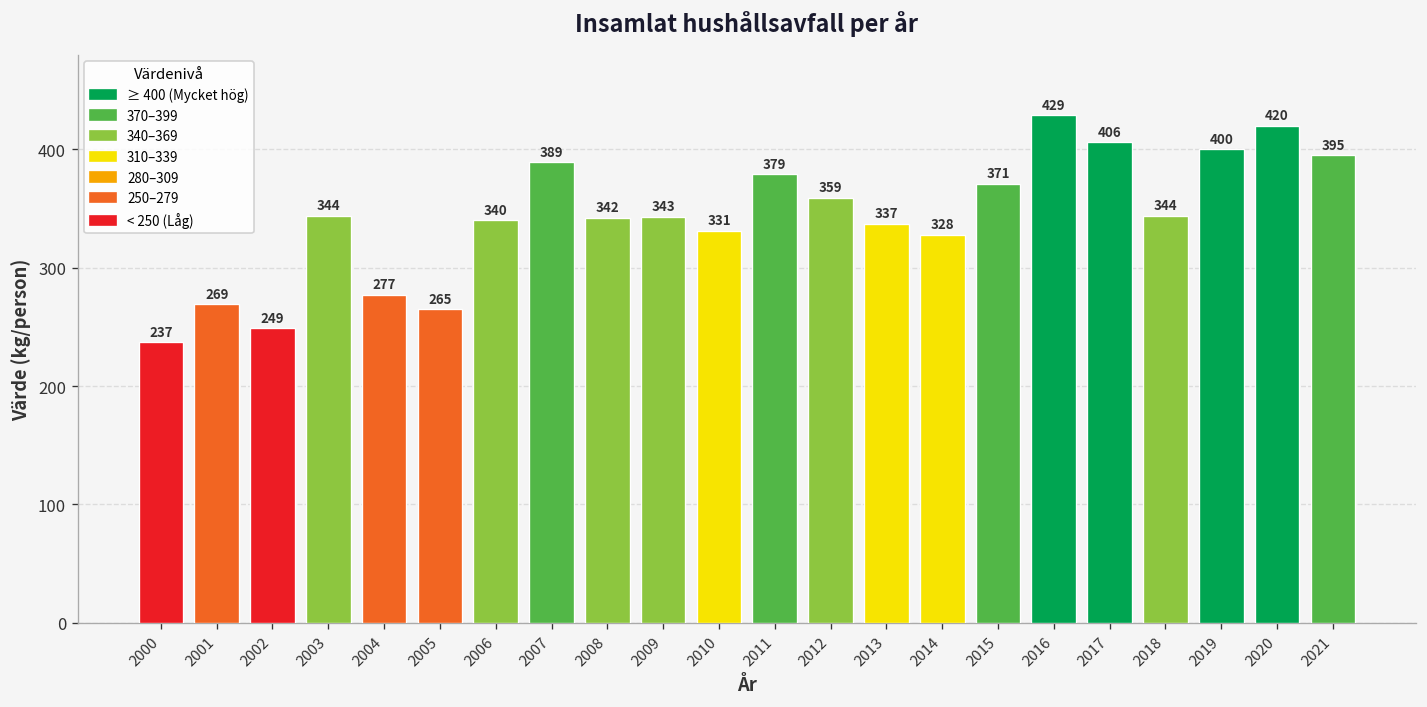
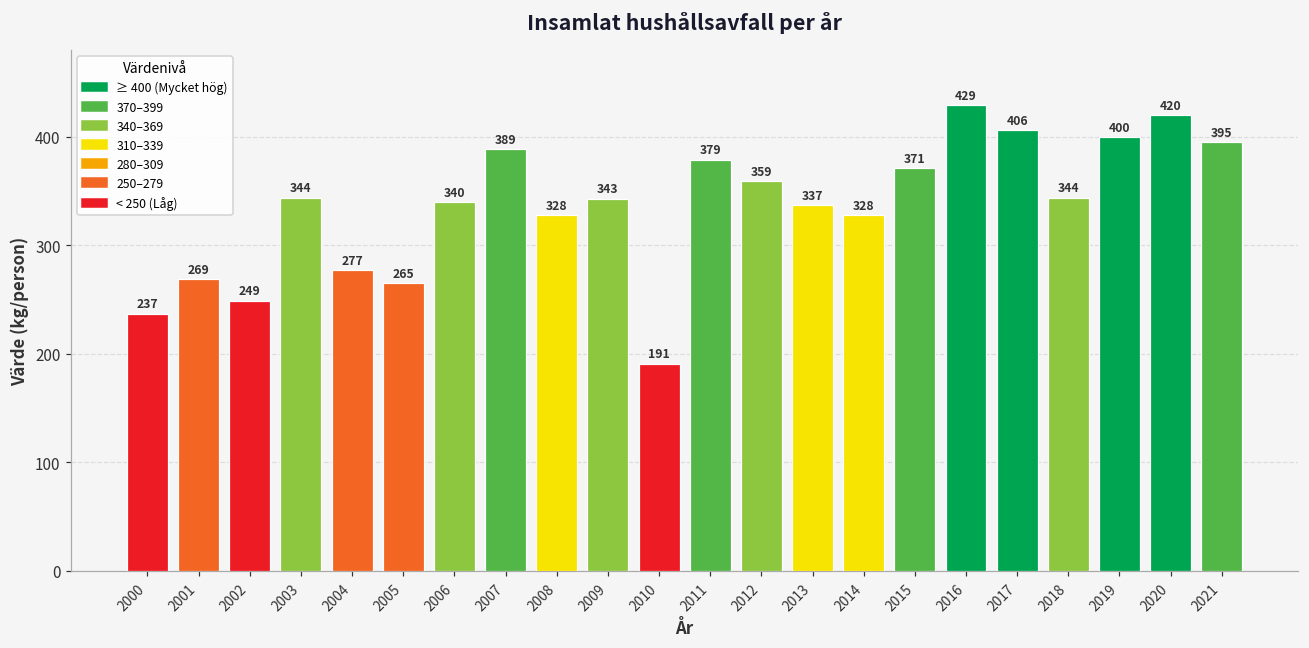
2008: 342 -> 328
2010: 331 -> 191
